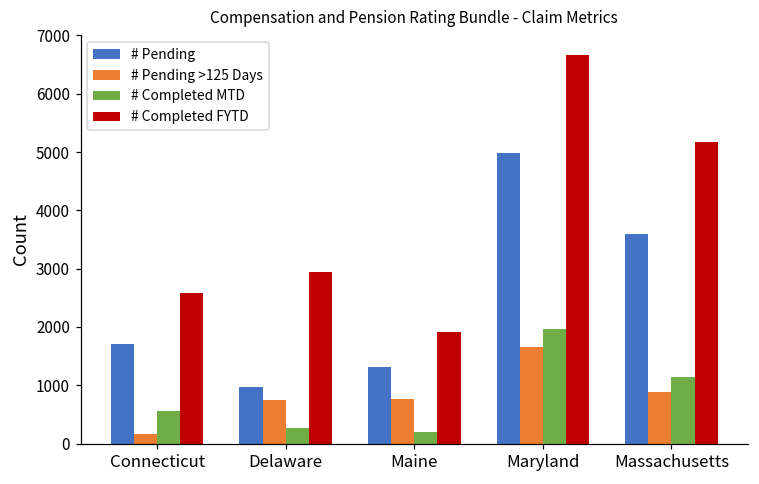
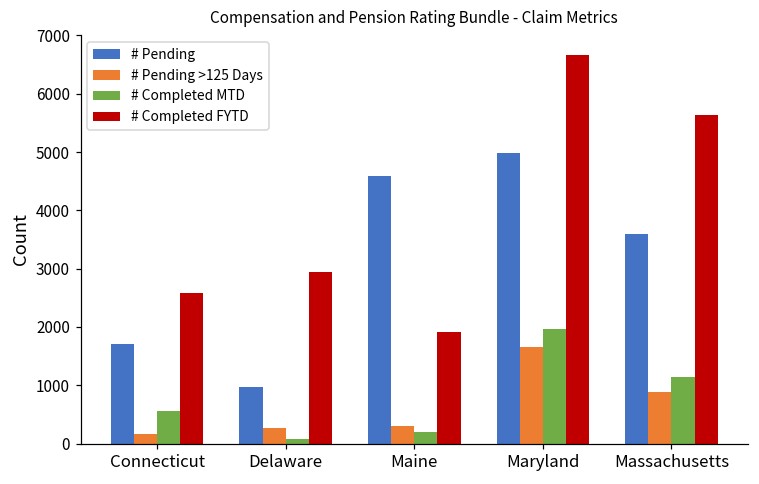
# Pending >125 Days, Delaware: 700 -> 300
# Completed MTD, Delaware: 300 -> 100
# Pending, Maine: 1300 -> 4600
# Pending >125 Days, Maine: 800 -> 300
# Completed FYTD, Massachusetts: 5200 -> 5600
